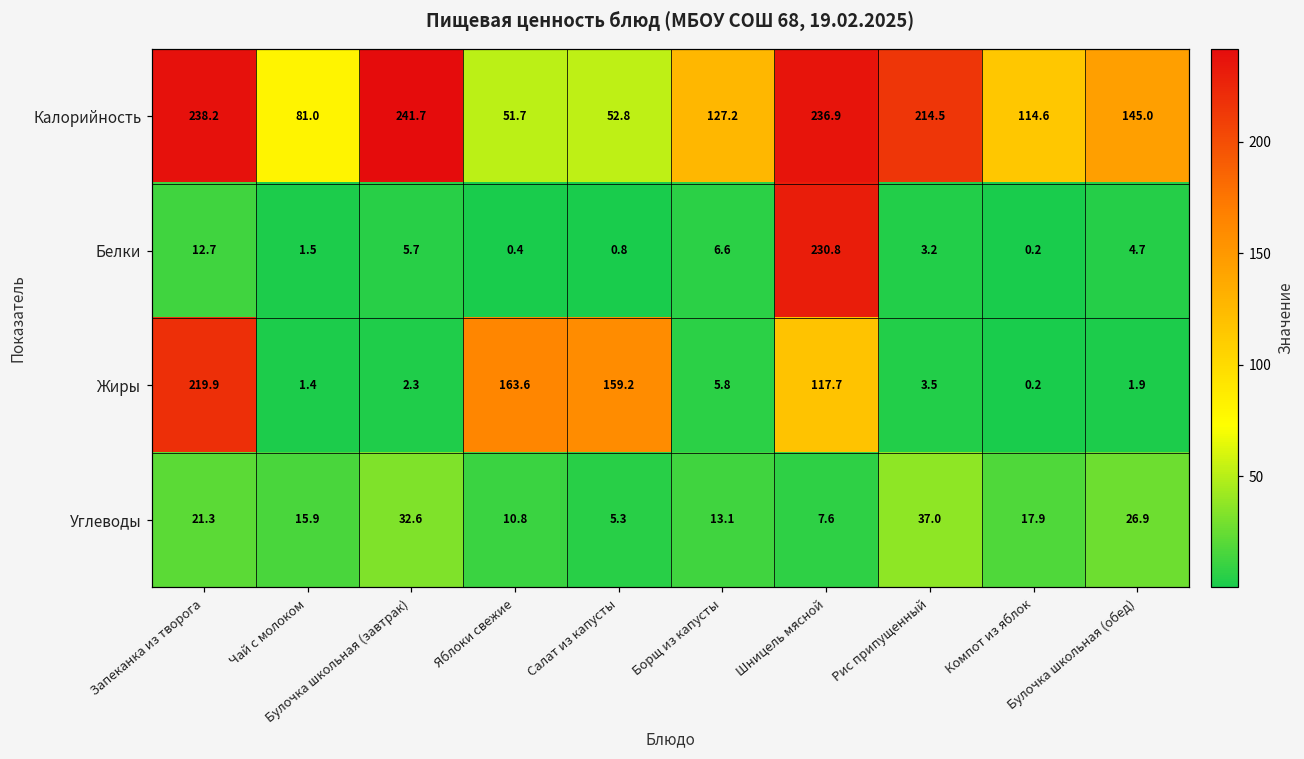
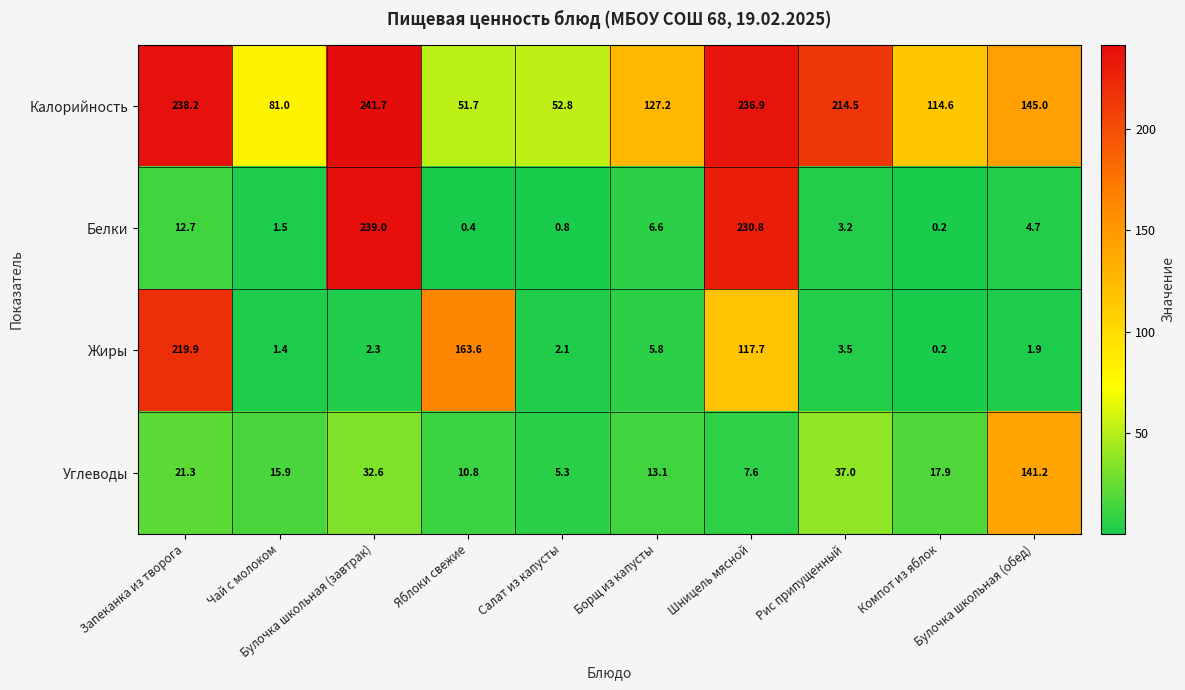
Белки, Булочка школьная (завтрак): 5.7 -> 239.0
Жиры, Салат из капусты: 159.2 -> 2.1
Углеводы, Булочка школьная (обед): 26.9 -> 141.2
